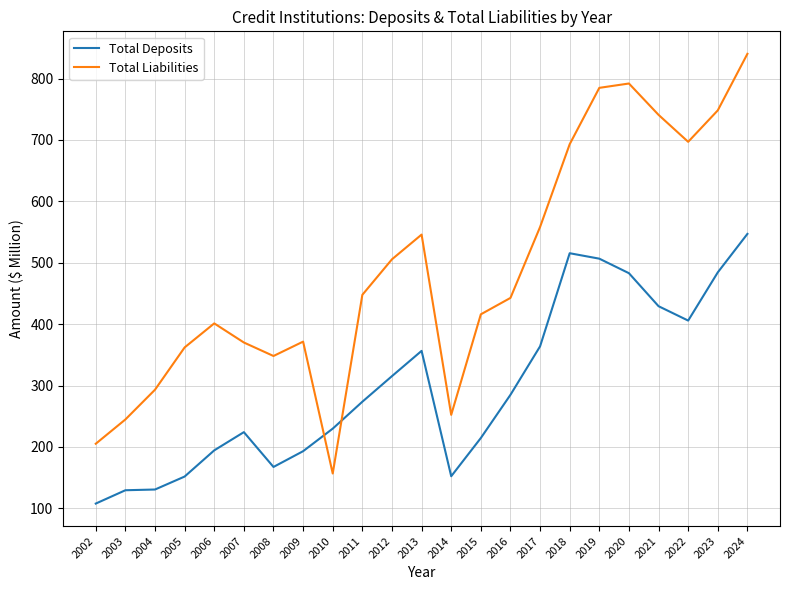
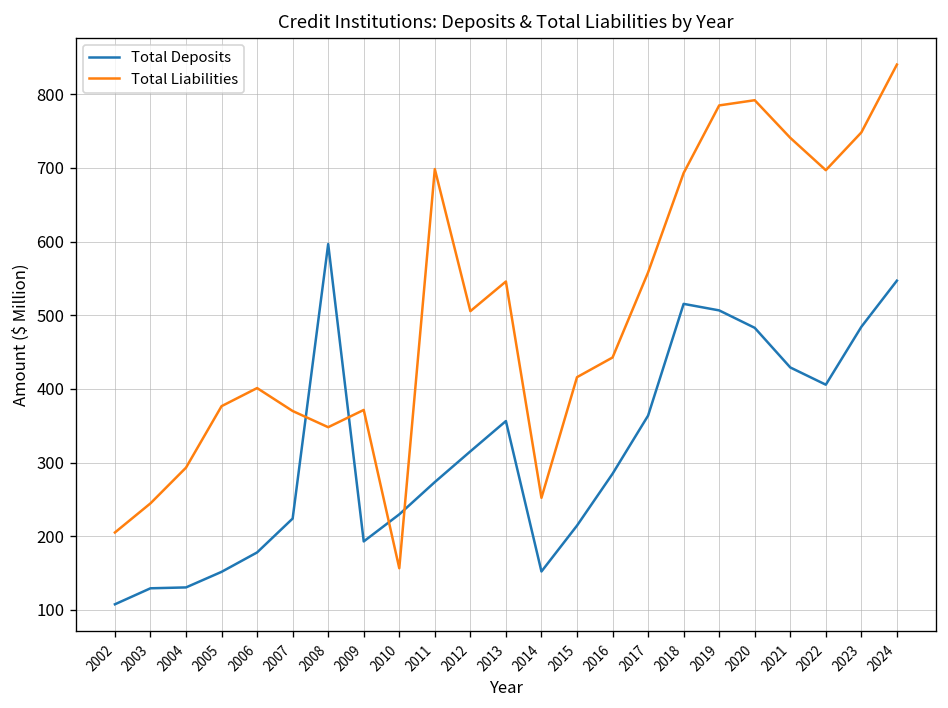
Total Liabilities, 2005: 360 -> 380
Total Deposits, 2006: 190 -> 180
Total Deposits, 2008: 170 -> 600
Total Liabilities, 2011: 450 -> 700
